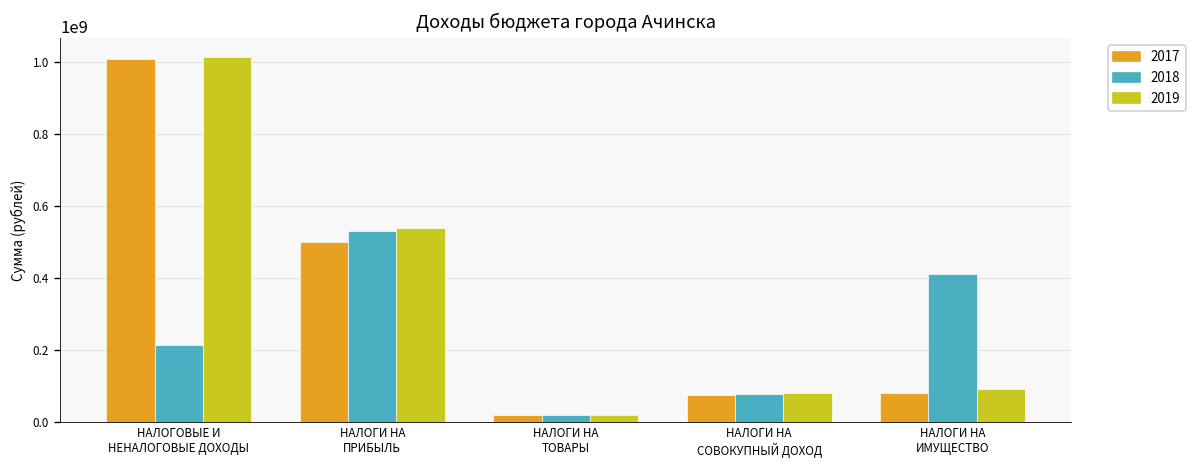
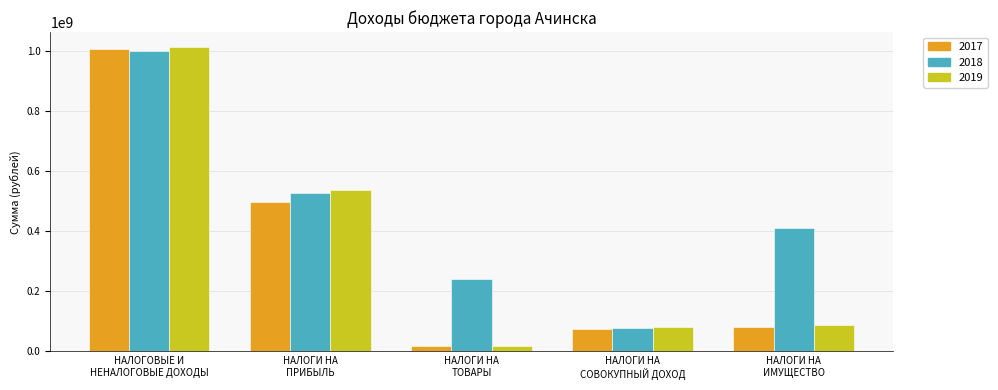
2018, НАЛОГОВЫЕ И НЕНАЛОГОВЫЕ ДОХОДЫ: 210000000 -> 1000000000
2018, НАЛОГИ НА ТОВАРЫ: 20000000 -> 240000000
